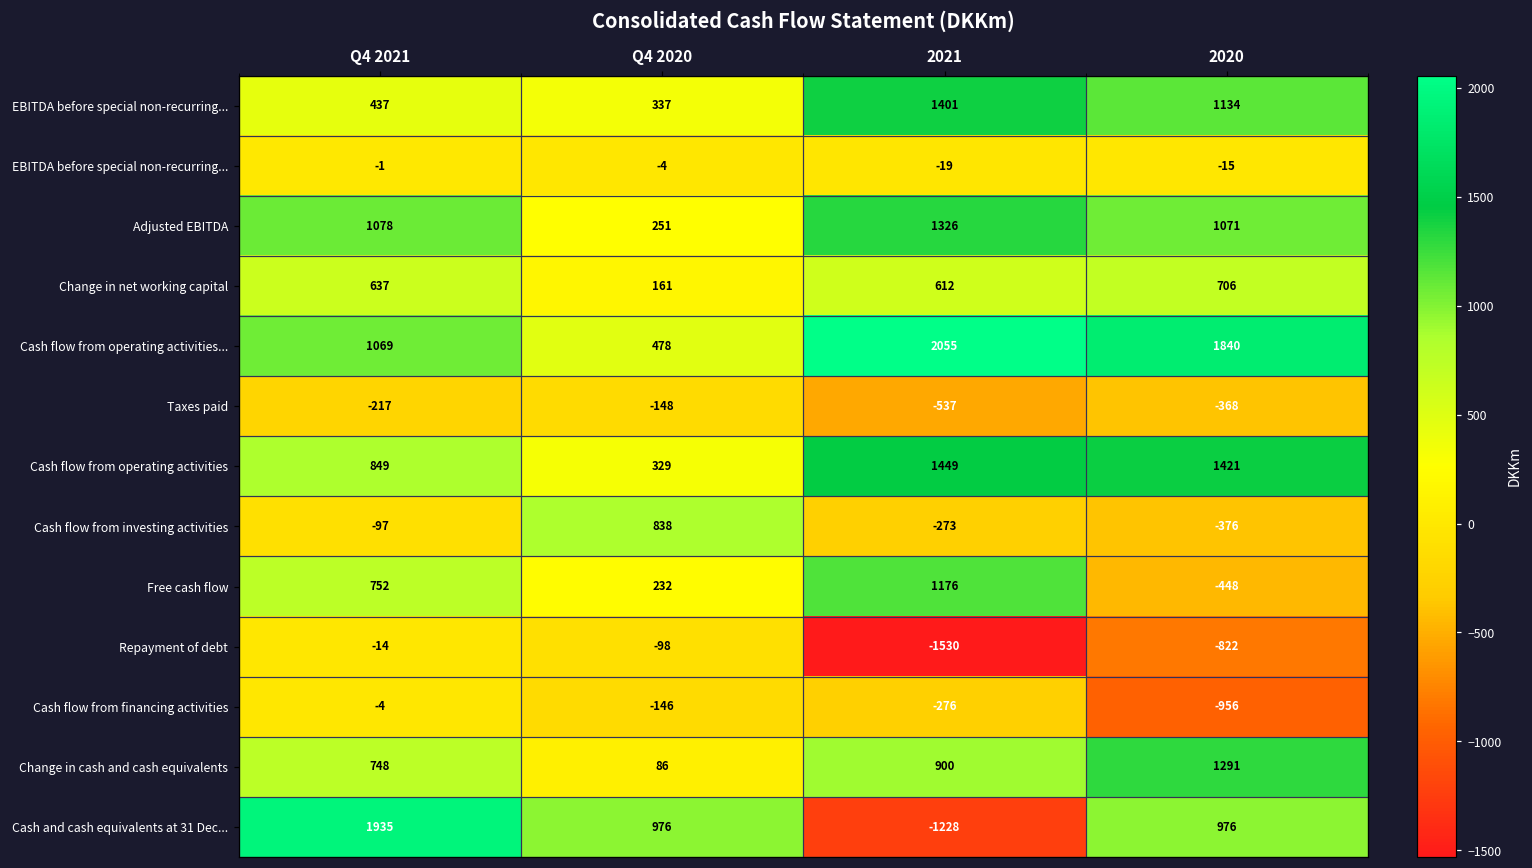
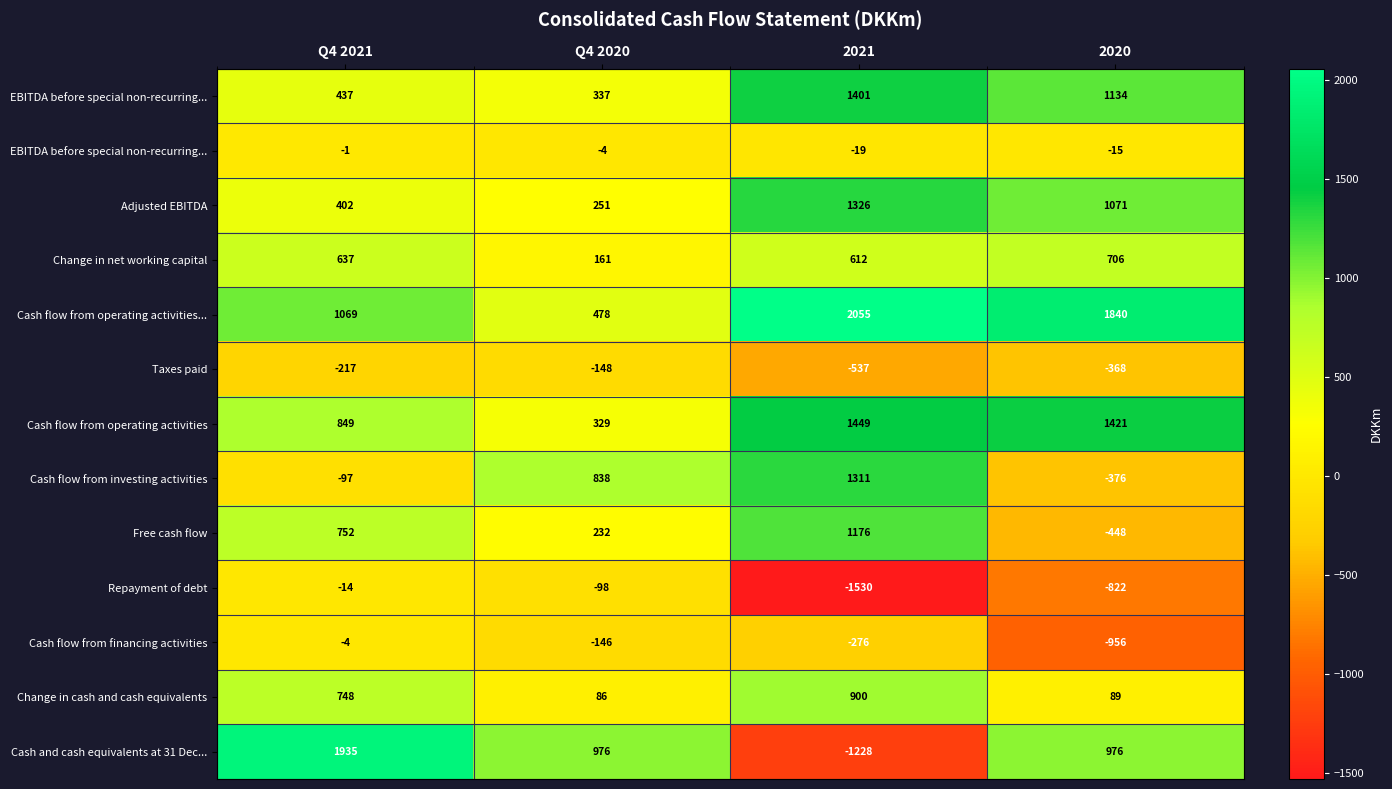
Adjusted EBITDA, Q4 2021: 1078 -> 402
Cash flow from investing activities, 2021: -273 -> 1311
Change in cash and cash equivalents, 2020: 1291 -> 89
